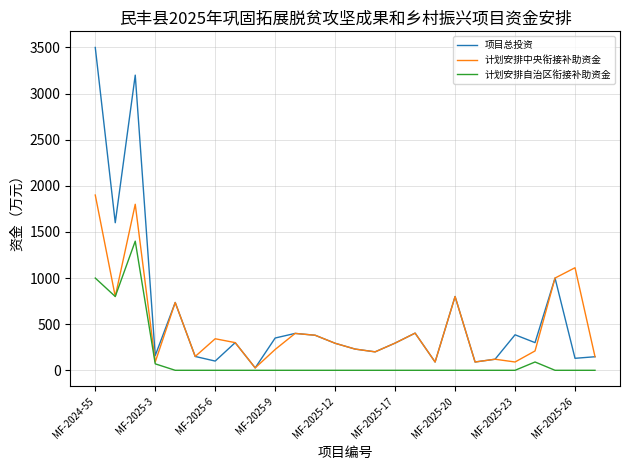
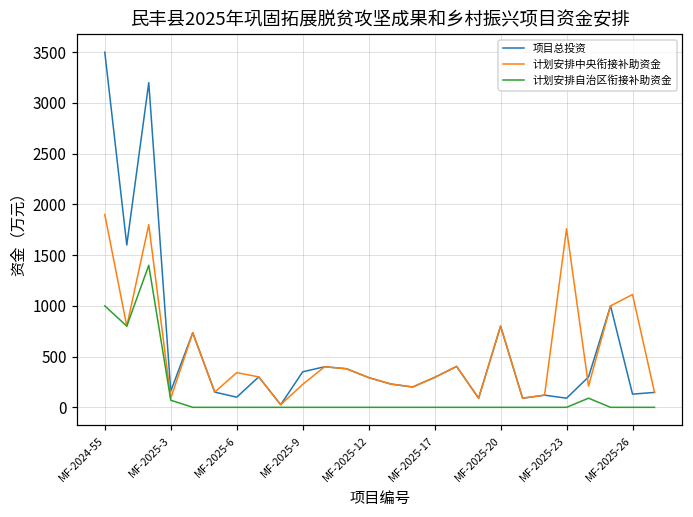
项目总投资, MF-2025-23: 400 -> 100
计划安排中央衔接补助资金, MF-2025-23: 100 -> 1800
